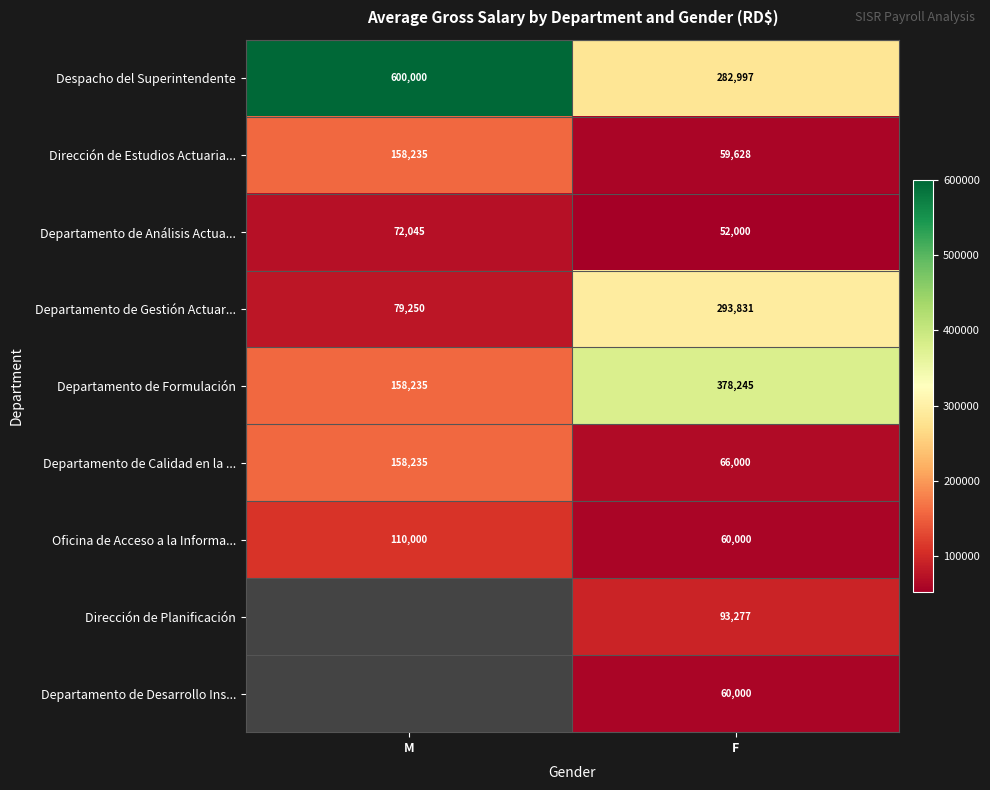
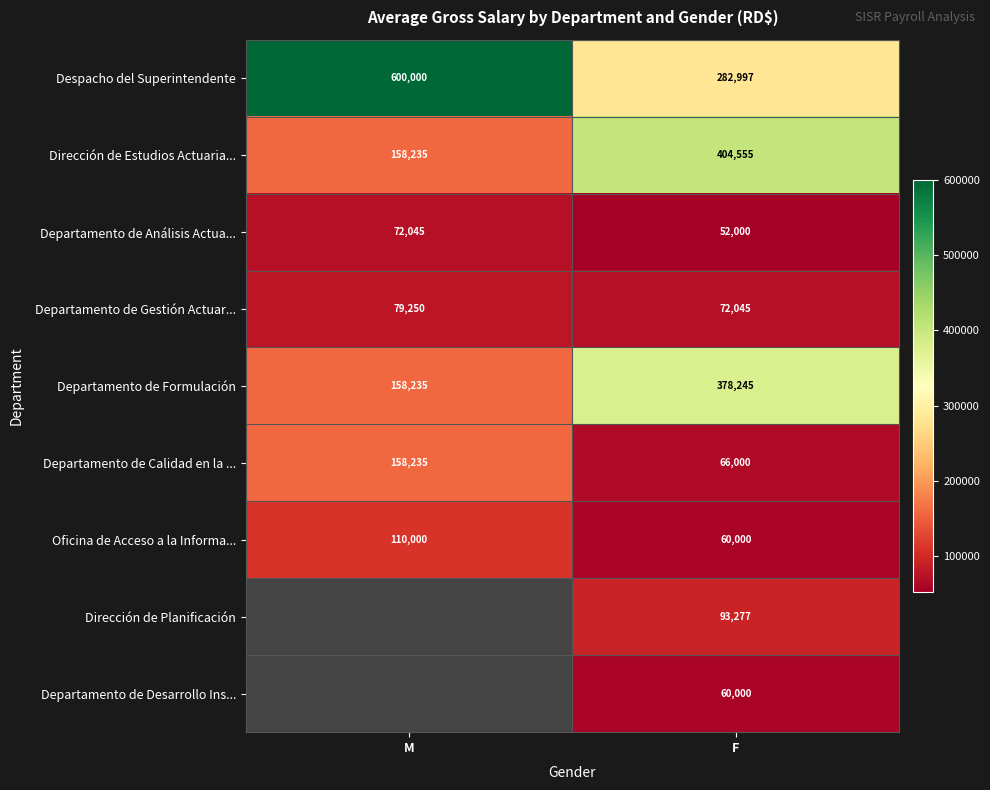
Dirección de Estudios Actuaria..., F: 59,628 -> 404,555
Departamento de Gestión Actuar..., F: 293,831 -> 72,045
